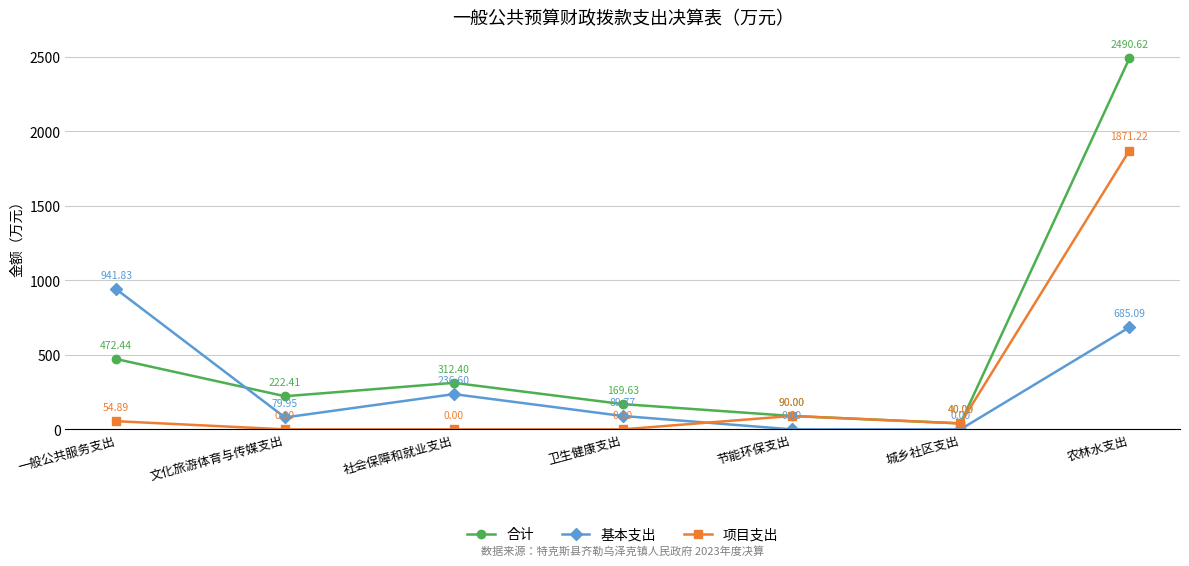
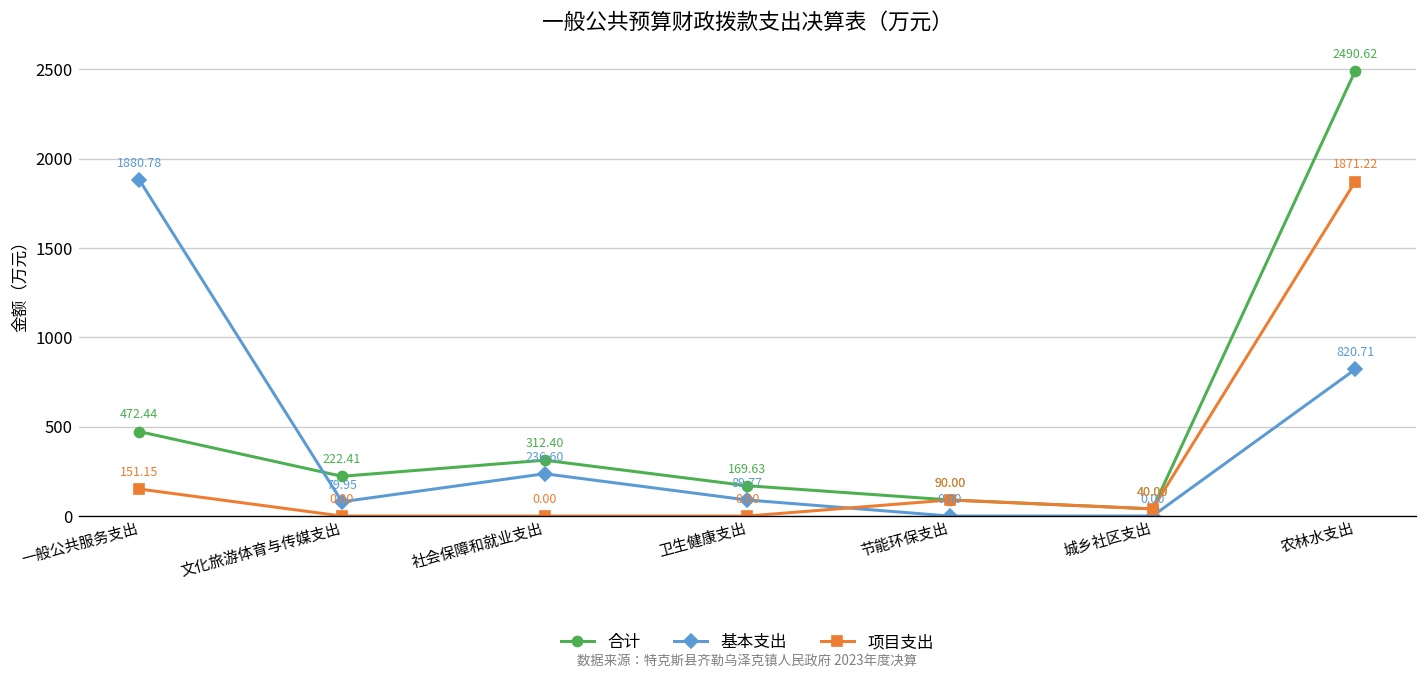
基本支出, 一般公共服务支出: 941.83 -> 1880.78
项目支出, 一般公共服务支出: 54.89 -> 151.15
基本支出, 农林水支出: 685.09 -> 820.71
